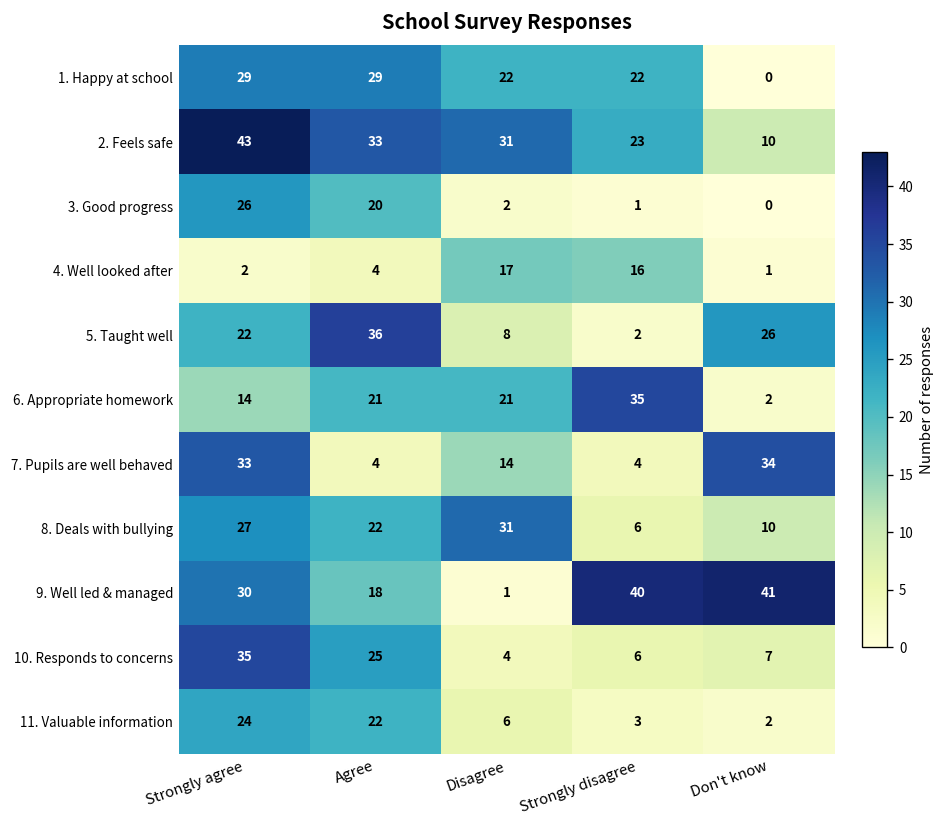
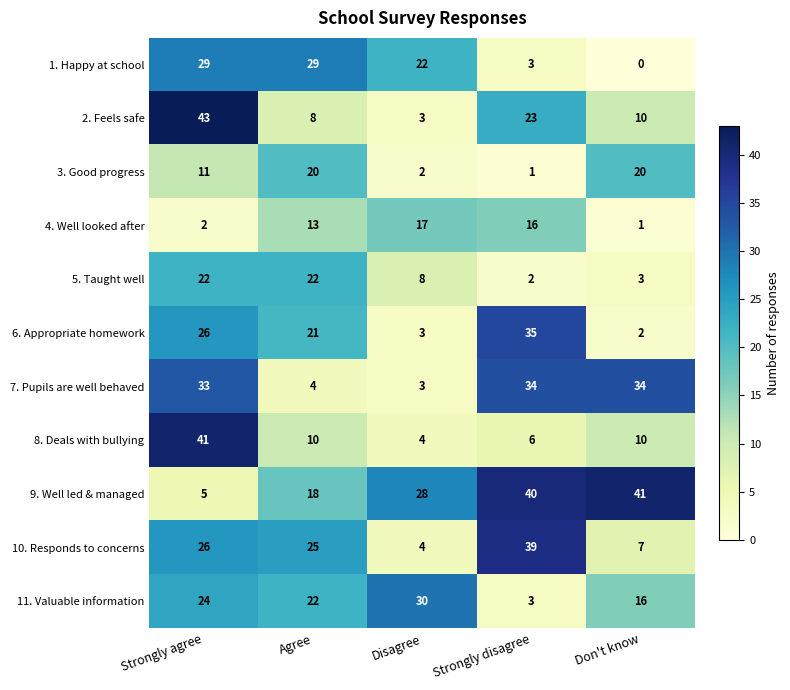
1. Happy at school, Strongly disagree: 22 -> 3
2. Feels safe, Agree: 33 -> 8
2. Feels safe, Disagree: 31 -> 3
3. Good progress, Strongly agree: 26 -> 11
3. Good progress, Don't know: 0 -> 20
4. Well looked after, Agree: 4 -> 13
5. Taught well, Agree: 36 -> 22
5. Taught well, Don't know: 26 -> 3
6. Appropriate homework, Strongly agree: 14 -> 26
6. Appropriate homework, Disagree: 21 -> 3
7. Pupils are well behaved, Disagree: 14 -> 3
7. Pupils are well behaved, Strongly disagree: 4 -> 34
8. Deals with bullying, Strongly agree: 27 -> 41
8. Deals with bullying, Agree: 22 -> 10
8. Deals with bullying, Disagree: 31 -> 4
9. Well led & managed, Strongly agree: 30 -> 5
9. Well led & managed, Disagree: 1 -> 28
10. Responds to concerns, Strongly agree: 35 -> 26
10. Responds to concerns, Strongly disagree: 6 -> 39
11. Valuable information, Disagree: 6 -> 30
11. Valuable information, Don't know: 2 -> 16
